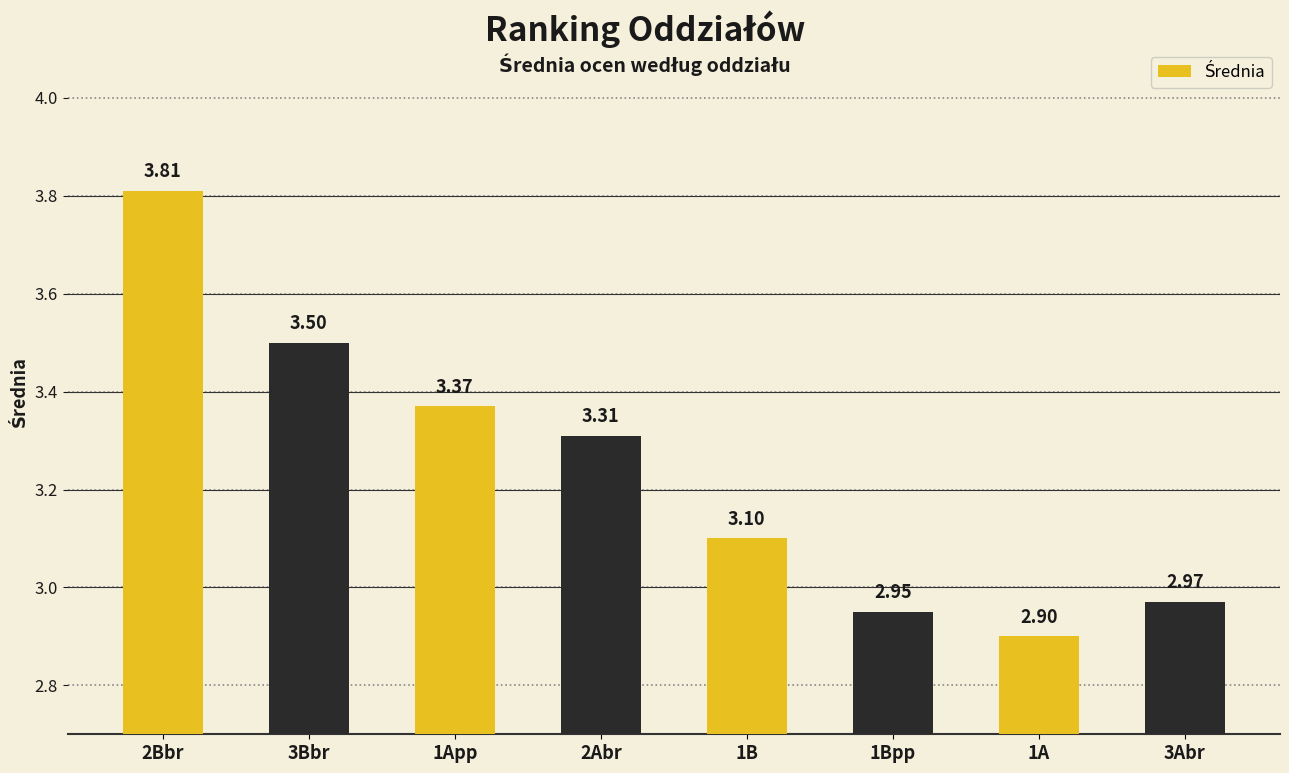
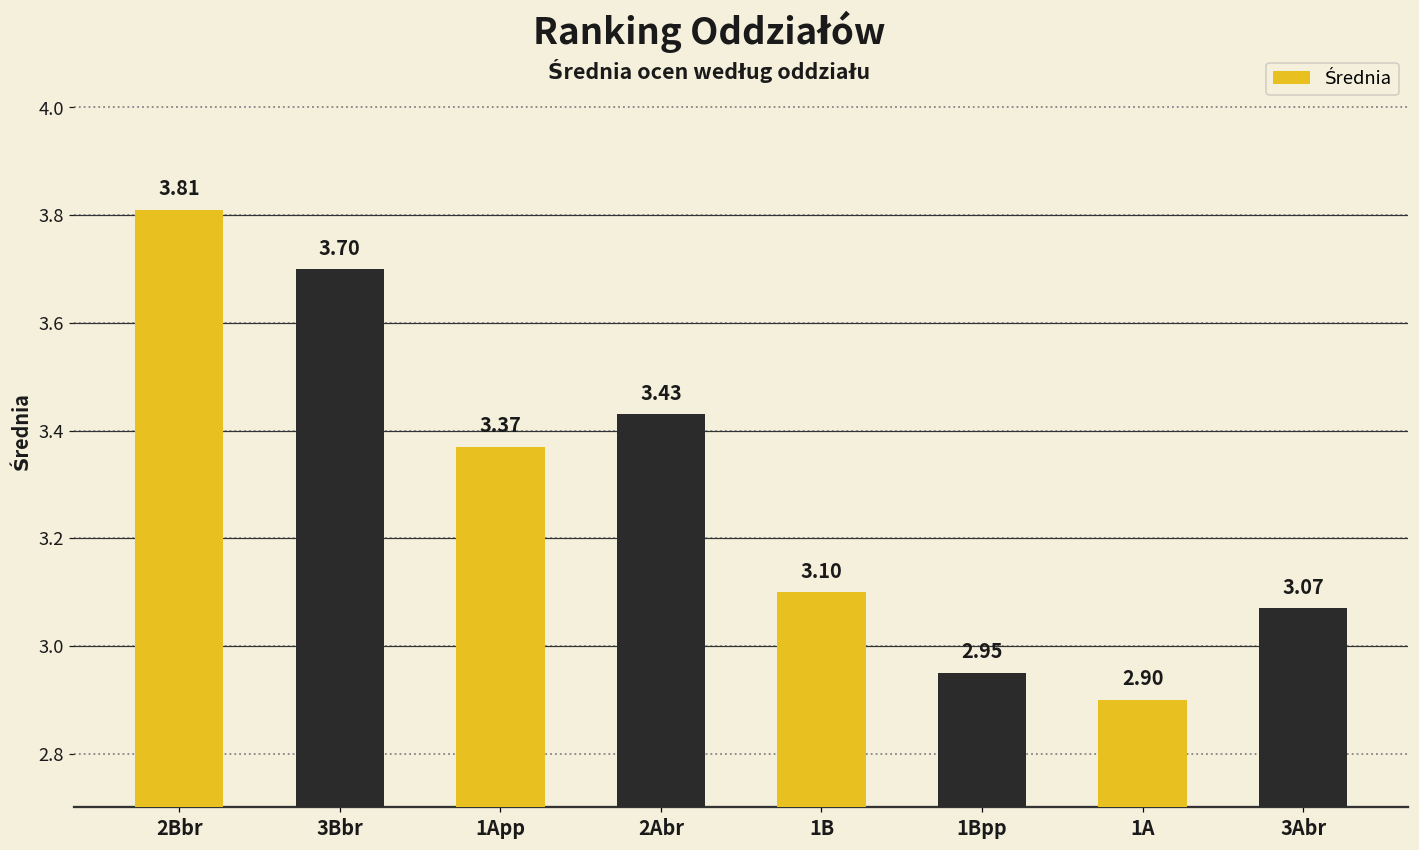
3Bbr: 3.50 -> 3.70
2Abr: 3.31 -> 3.43
3Abr: 2.97 -> 3.07
